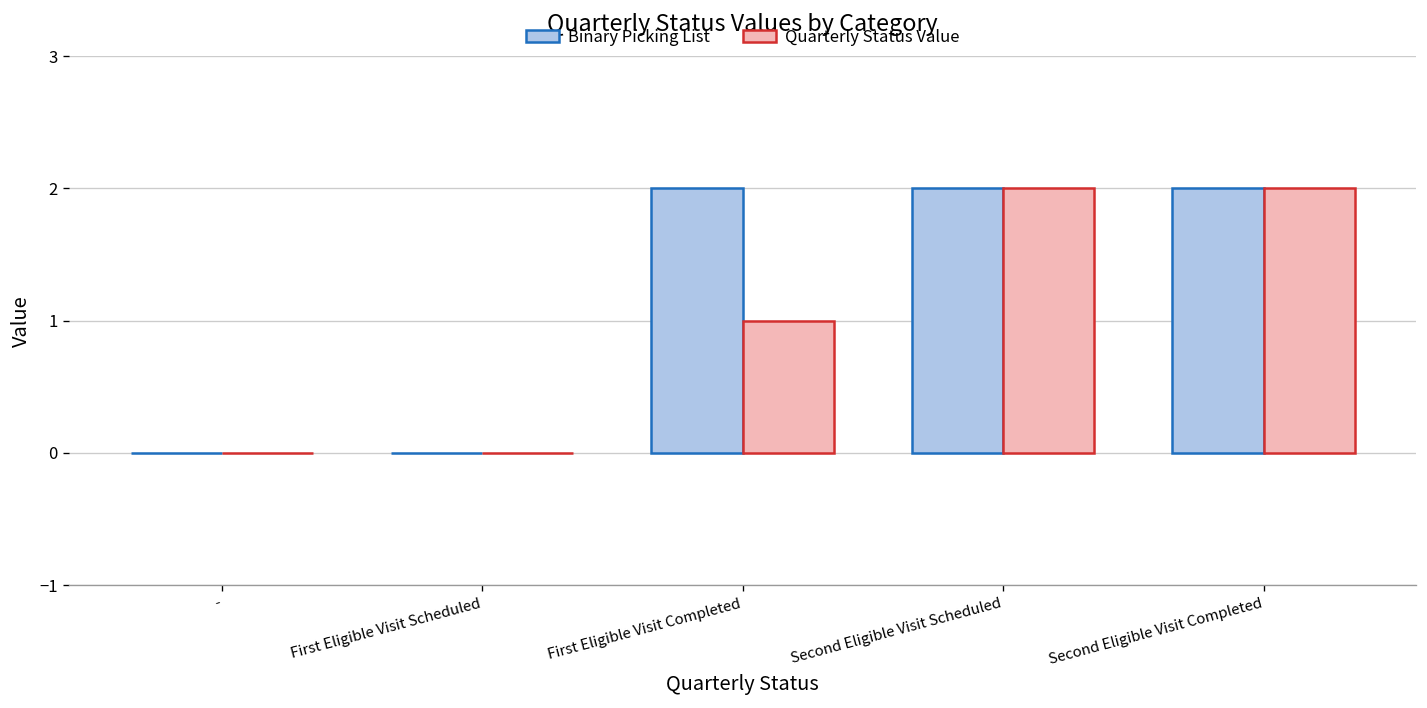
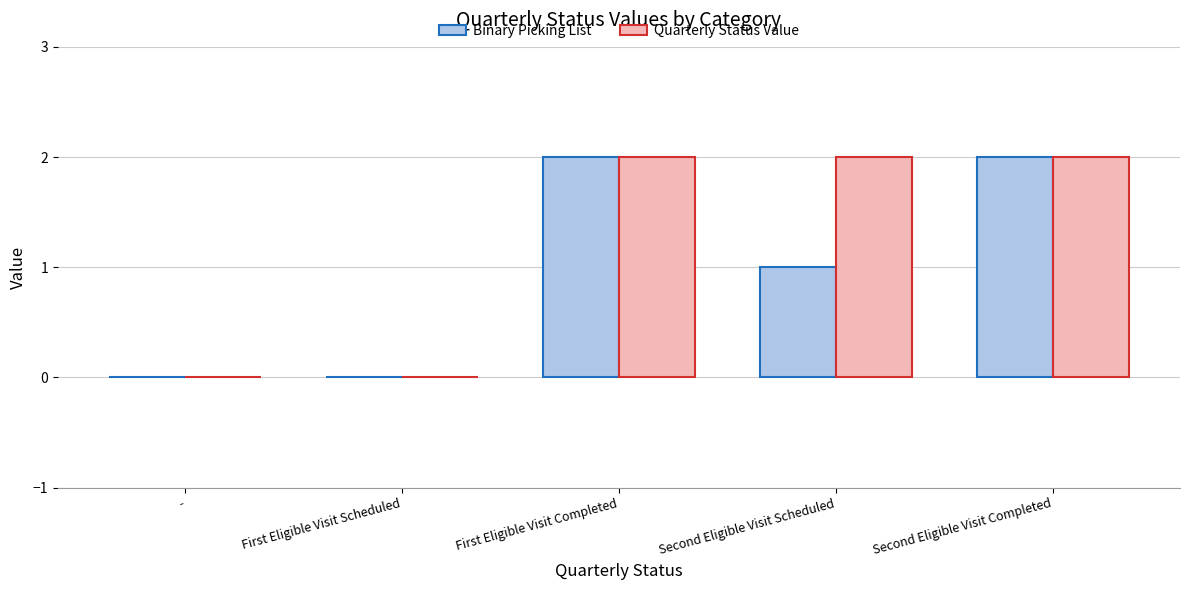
Quarterly Status Value, First Eligible Visit Completed: 1 -> 2
Binary Picking List, Second Eligible Visit Scheduled: 2 -> 1
